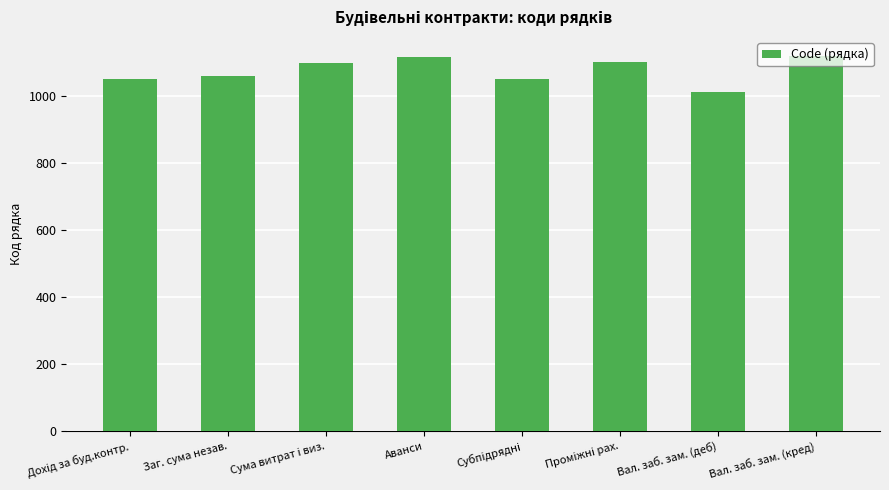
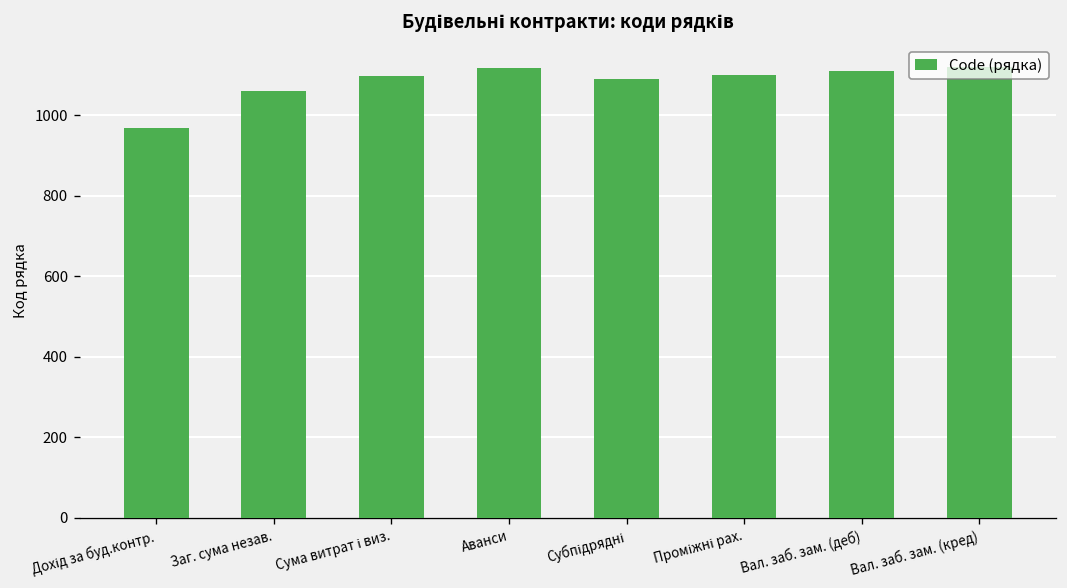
Дохід за буд.контр.: 1050 -> 970
Субпідрядні: 1050 -> 1090
Вал. заб. зам. (деб): 1010 -> 1110
